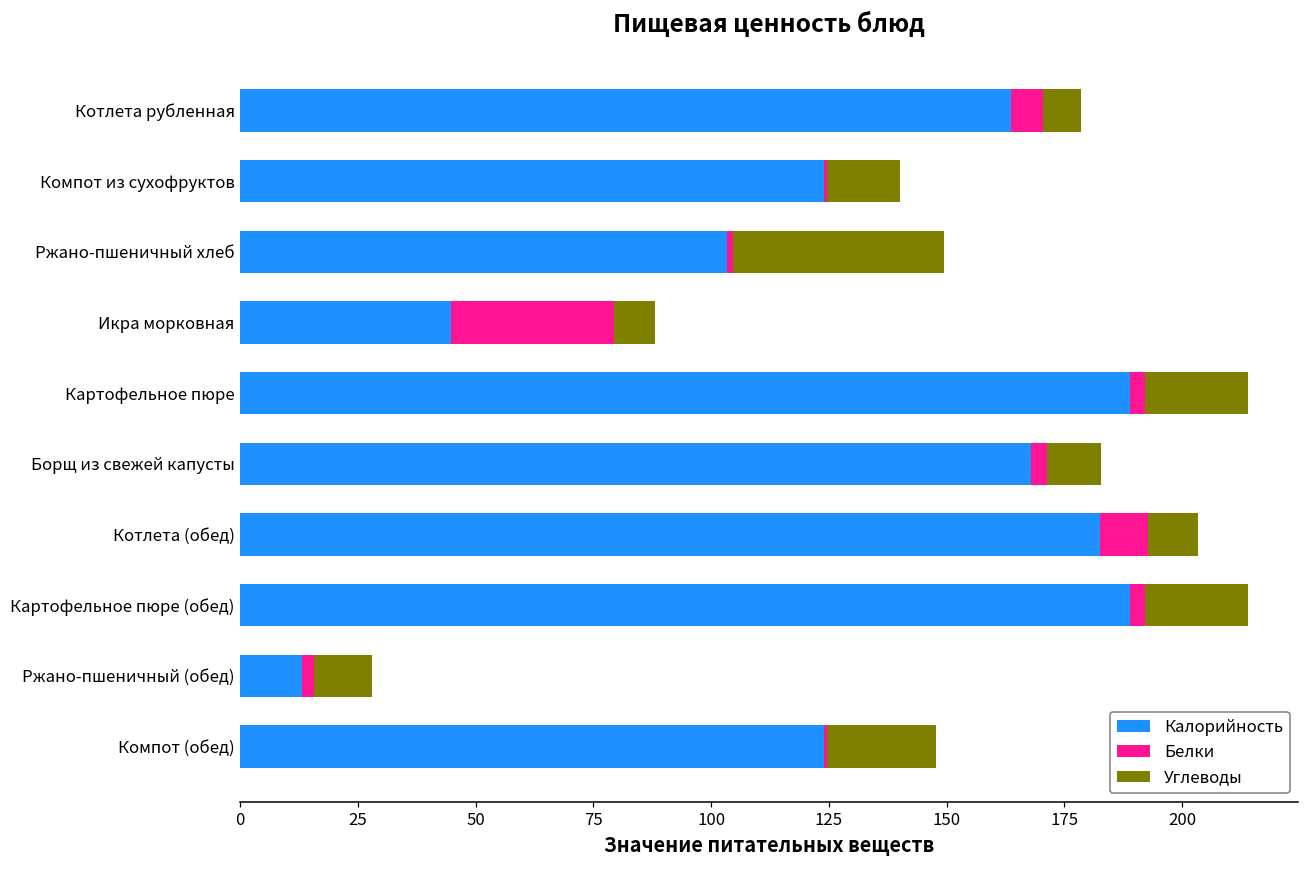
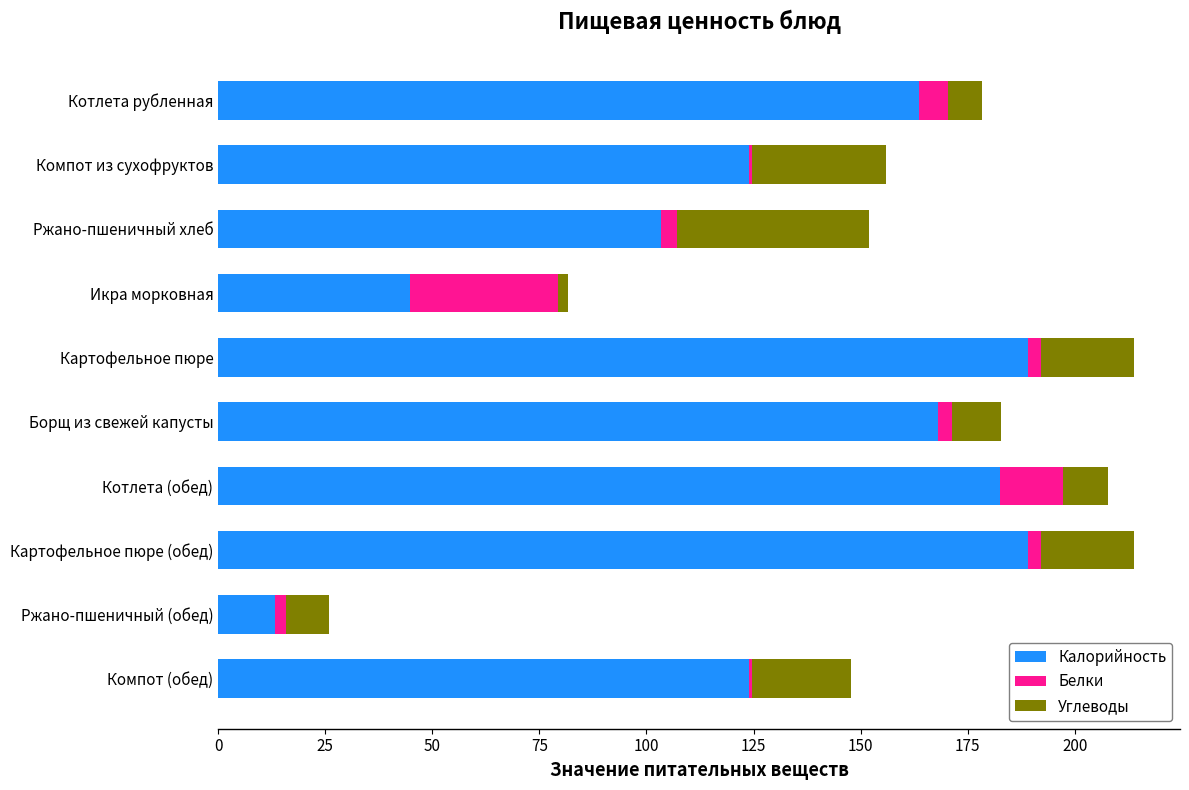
Углеводы, Компот из сухофруктов: 15 -> 31
Белки, Ржано-пшеничный хлеб: 1 -> 4
Углеводы, Икра морковная: 9 -> 2
Белки, Котлета (обед): 10 -> 15
Углеводы, Ржано-пшеничный (обед): 12 -> 10
